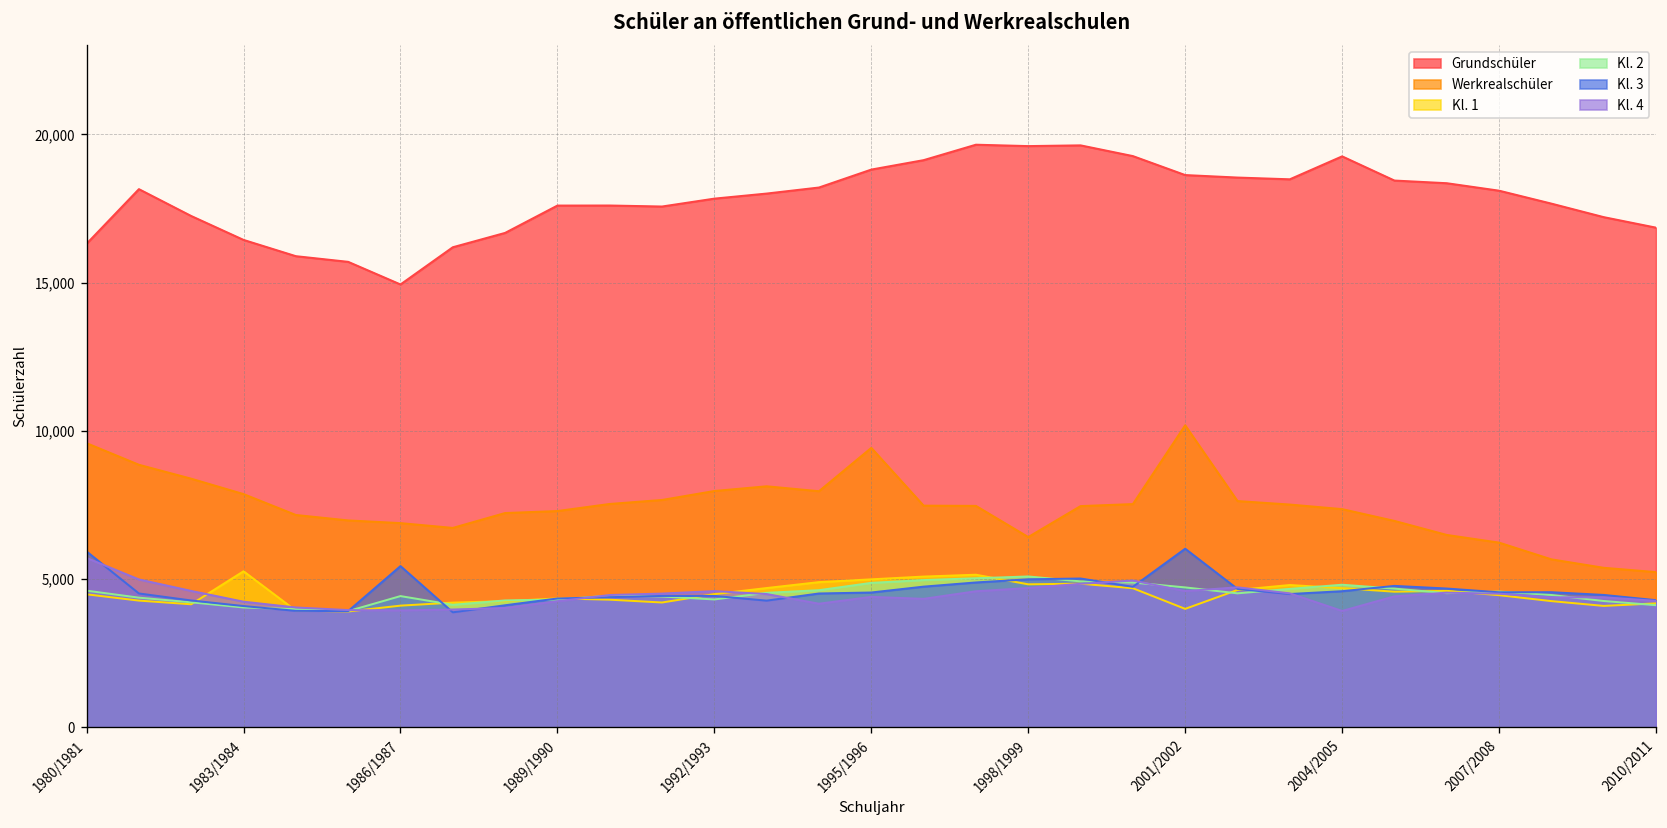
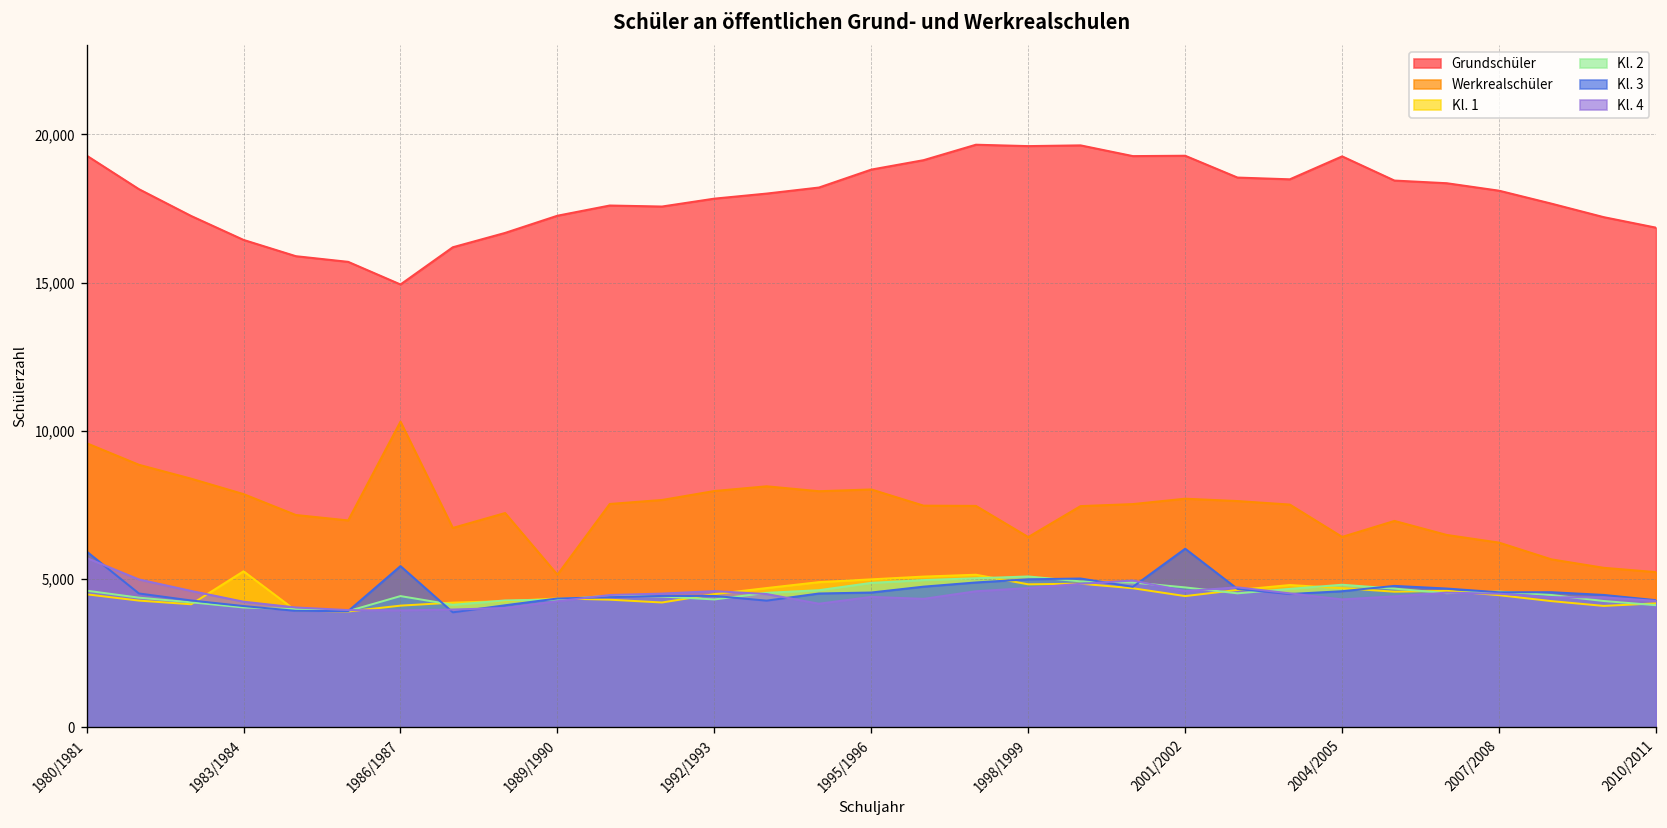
Grundschüler, 1980/1981: 16,300 -> 19,300
Werkrealschüler, 1986/1987: 6,900 -> 10,300
Grundschüler, 1989/1990: 17,600 -> 17,300
Werkrealschüler, 1989/1990: 7,300 -> 5,100
Werkrealschüler, 1995/1996: 9,400 -> 8,000
Grundschüler, 2001/2002: 18,600 -> 19,300
Werkrealschüler, 2001/2002: 10,200 -> 7,700
Kl. 1, 2001/2002: 4,000 -> 4,400
Werkrealschüler, 2004/2005: 7,400 -> 6,400
Kl. 4, 2004/2005: 3,900 -> 4,300
